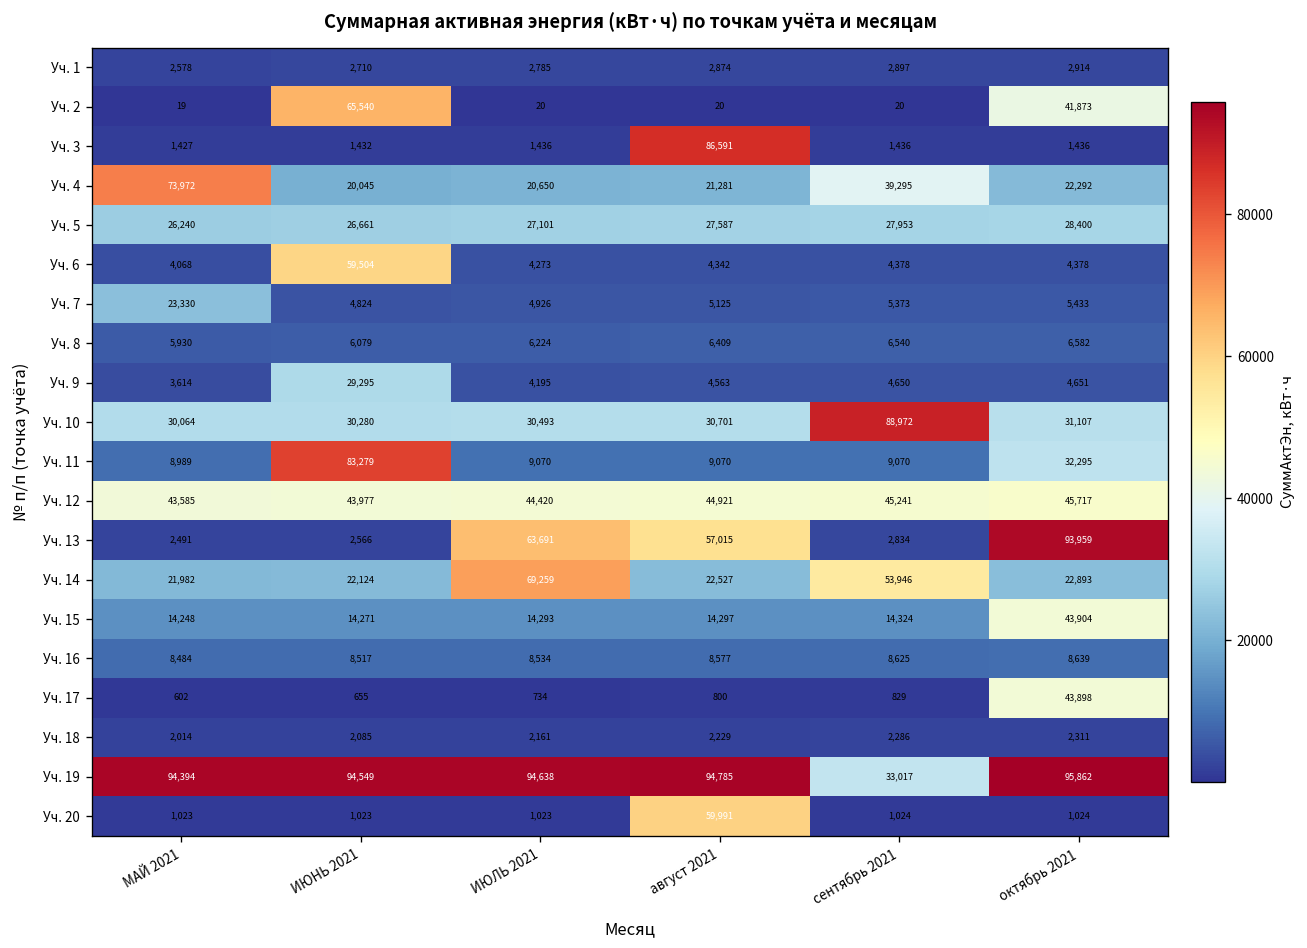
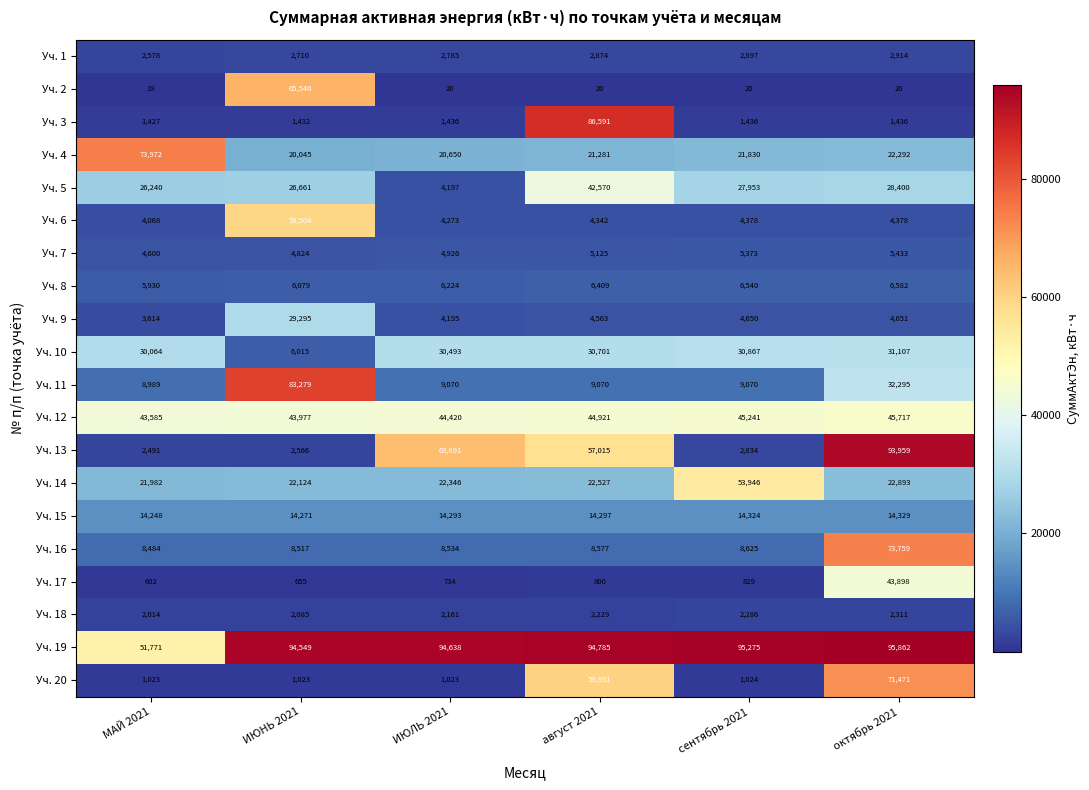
Уч. 2, октябрь 2021: 41,873 -> 20
Уч. 4, сентябрь 2021: 39,295 -> 21,830
Уч. 5, ИЮЛЬ 2021: 27,101 -> 4,197
Уч. 5, август 2021: 27,587 -> 42,570
Уч. 7, МАЙ 2021: 23,330 -> 4,600
Уч. 10, ИЮНЬ 2021: 30,280 -> 6,015
Уч. 10, сентябрь 2021: 88,972 -> 30,867
Уч. 14, ИЮЛЬ 2021: 69,259 -> 22,346
Уч. 15, октябрь 2021: 43,904 -> 14,329
Уч. 16, октябрь 2021: 8,639 -> 73,759
Уч. 19, МАЙ 2021: 94,394 -> 51,771
Уч. 19, сентябрь 2021: 33,017 -> 95,275
Уч. 20, октябрь 2021: 1,024 -> 71,471
